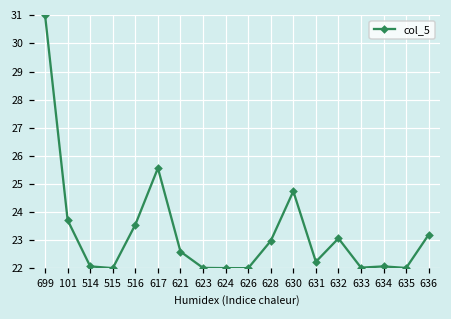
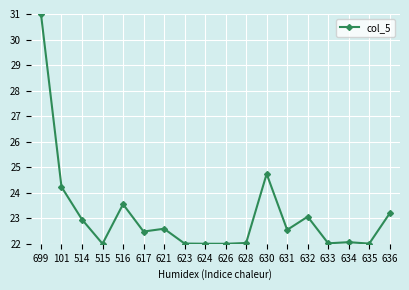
101: 23.7 -> 24.2
514: 22.1 -> 23.0
617: 25.6 -> 22.5
628: 23.0 -> 22.0
631: 22.2 -> 22.5
